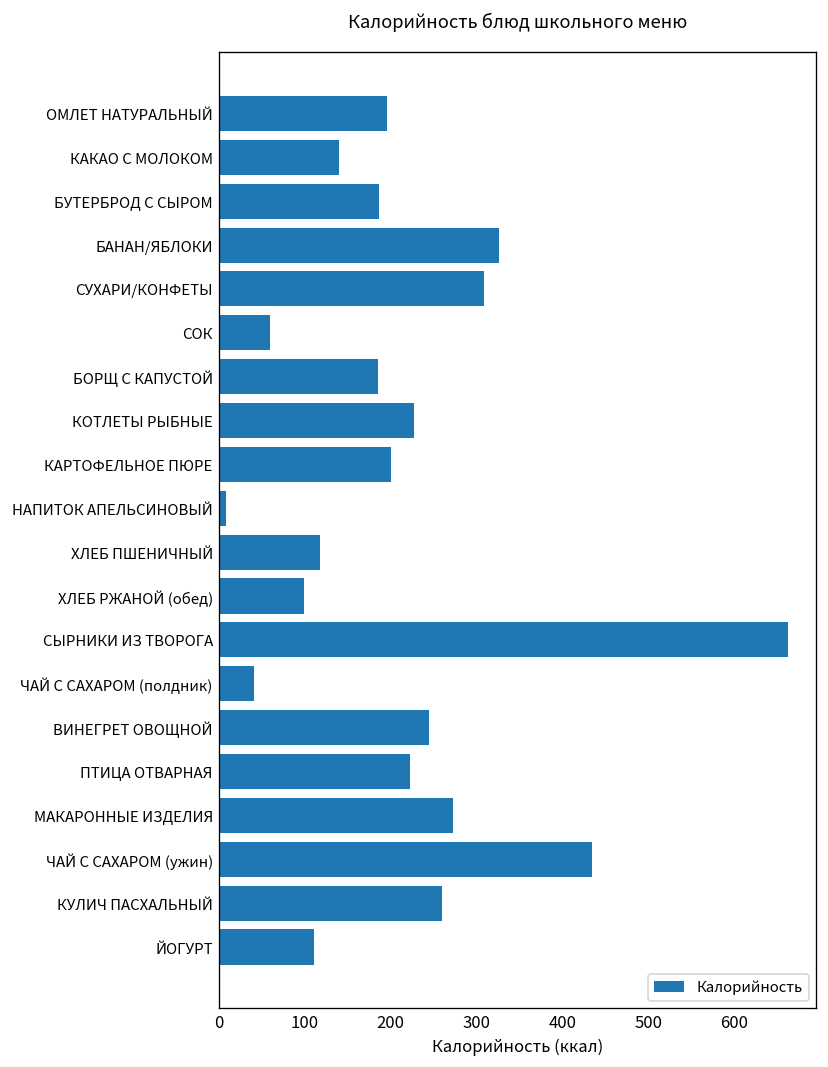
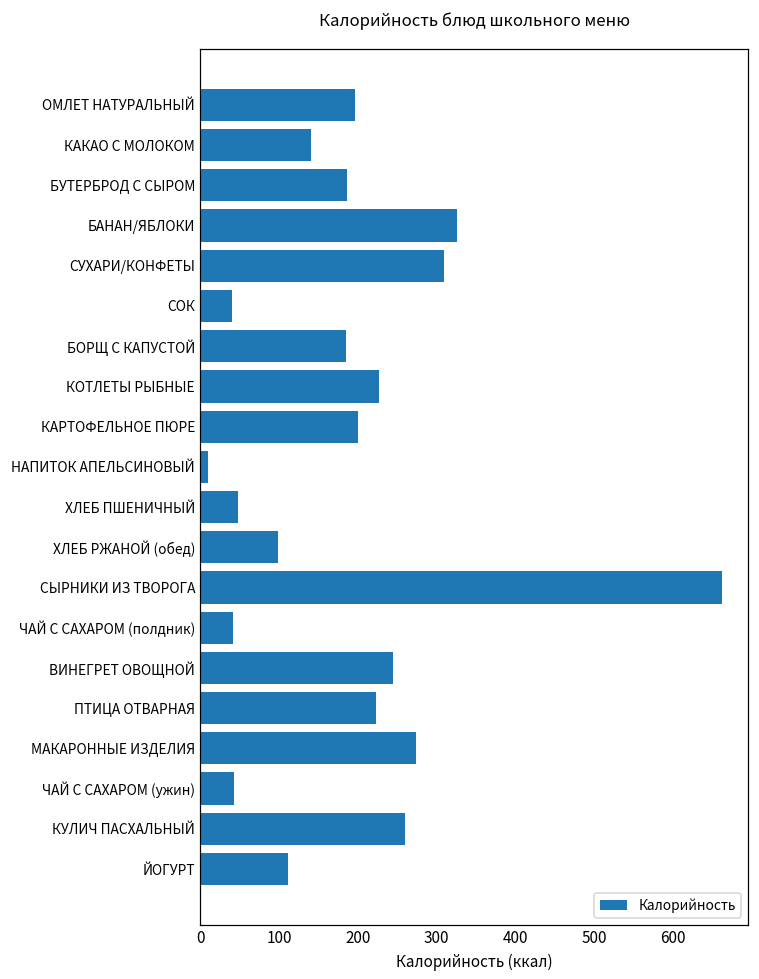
СОК: 60 -> 40
ХЛЕБ ПШЕНИЧНЫЙ: 120 -> 50
ЧАЙ С САХАРОМ (ужин): 430 -> 40
